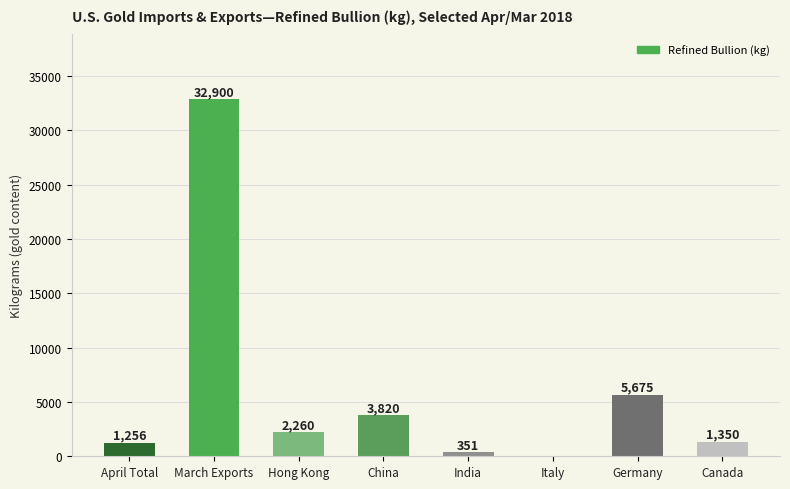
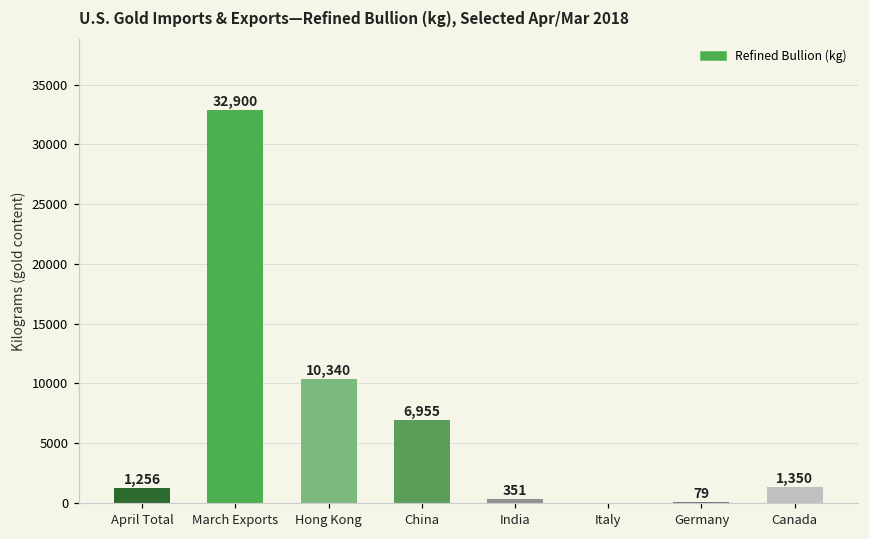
Hong Kong: 2,260 -> 10,340
China: 3,820 -> 6,955
Germany: 5,675 -> 79
